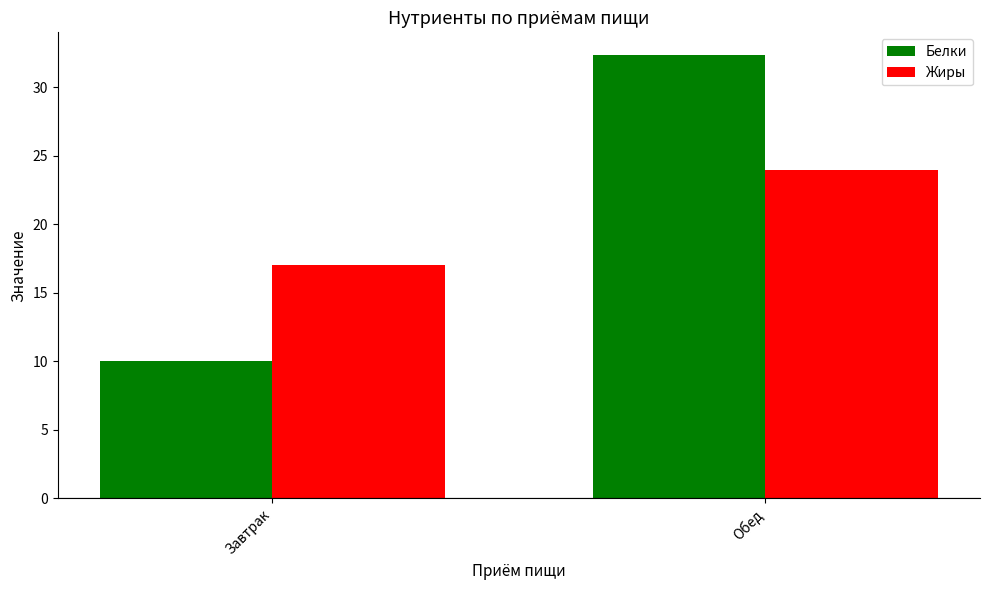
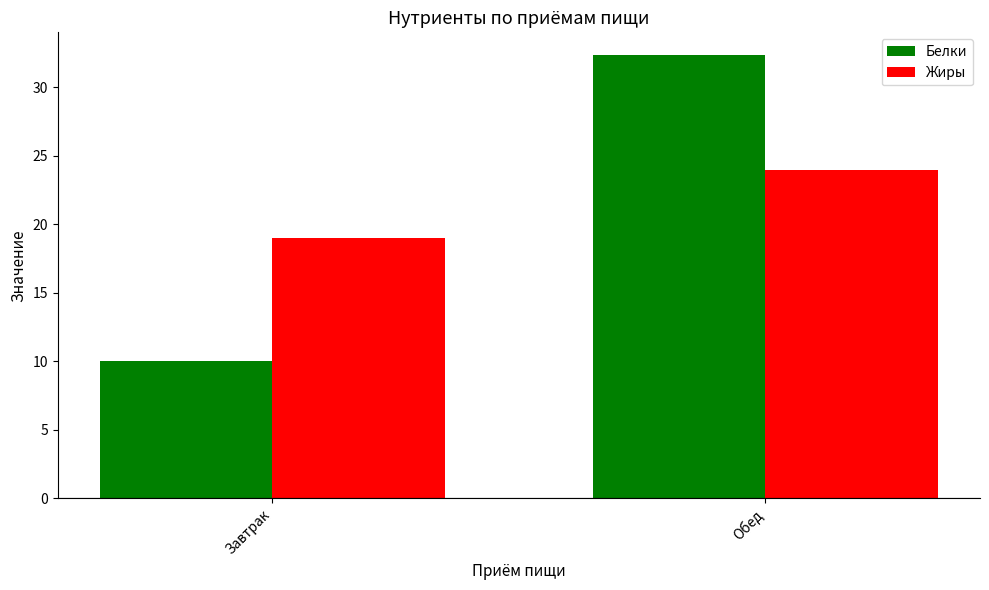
Жиры, Завтрак: 17 -> 19
